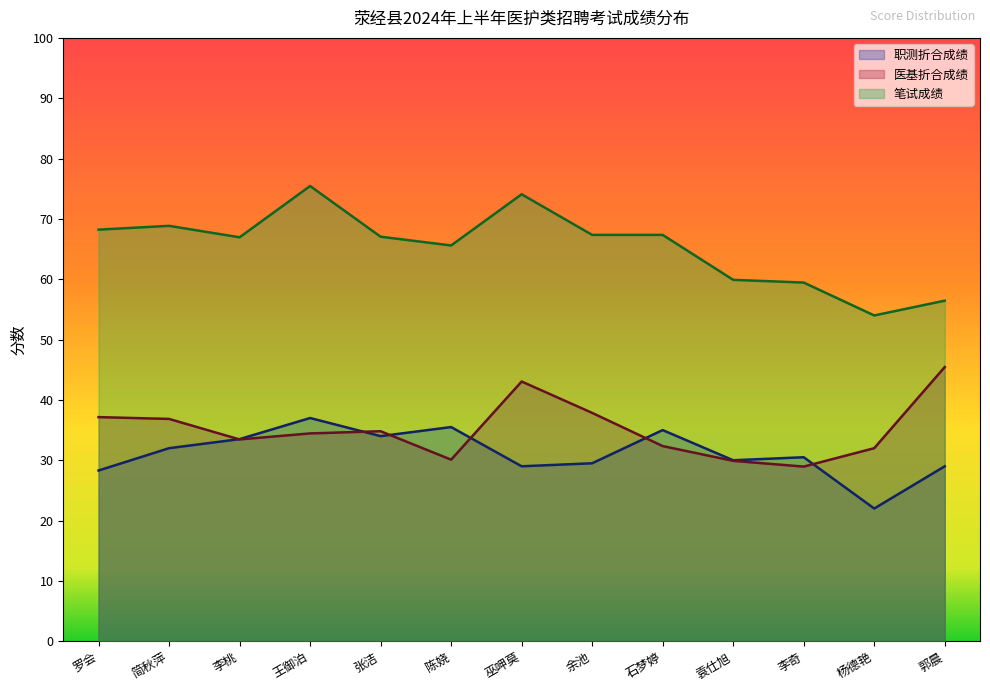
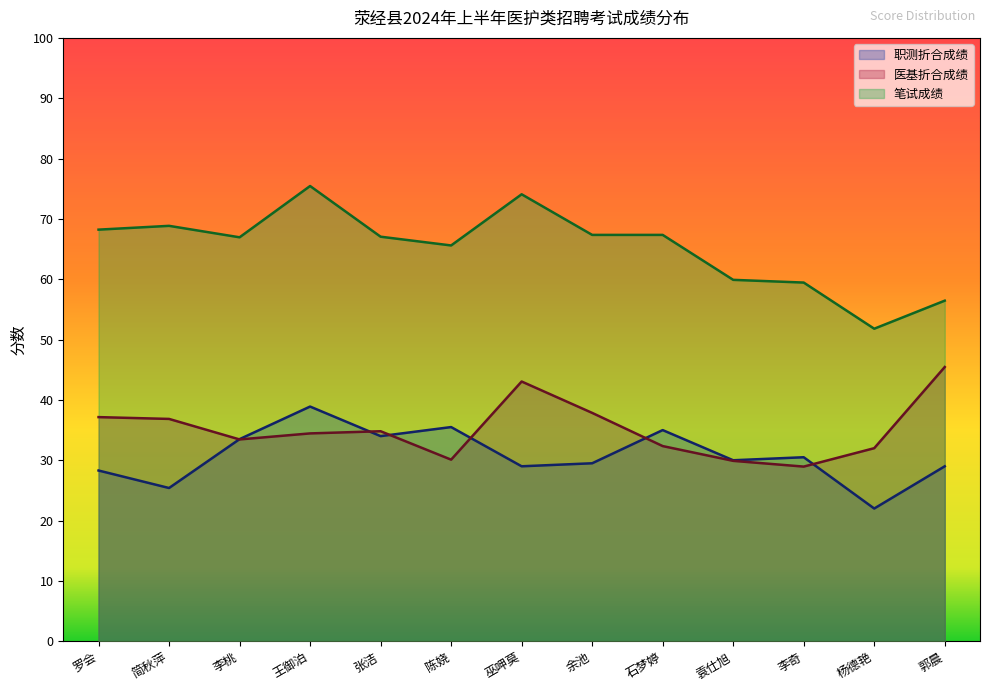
职测折合成绩, 简秋萍: 32 -> 25
职测折合成绩, 王御泊: 37 -> 39
笔试成绩, 杨德艳: 54 -> 52
